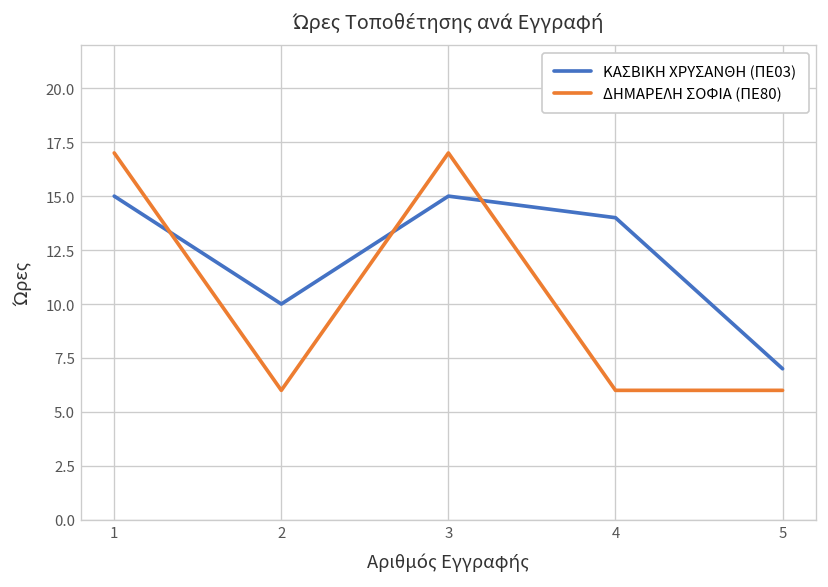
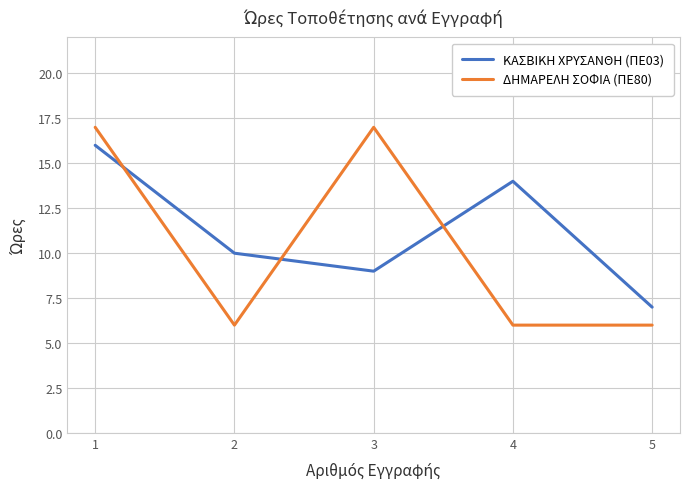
ΚΑΣΒΙΚΗ ΧΡΥΣΑΝΘΗ (ΠΕ03), 1: 15 -> 16
ΚΑΣΒΙΚΗ ΧΡΥΣΑΝΘΗ (ΠΕ03), 3: 15 -> 9
